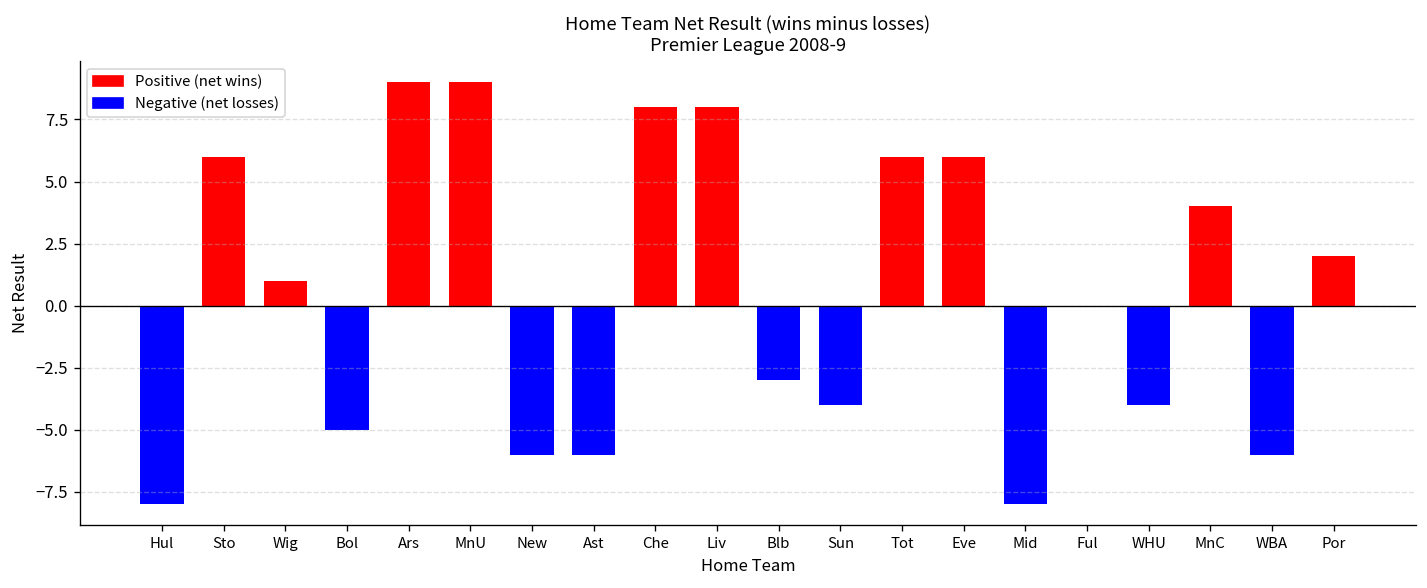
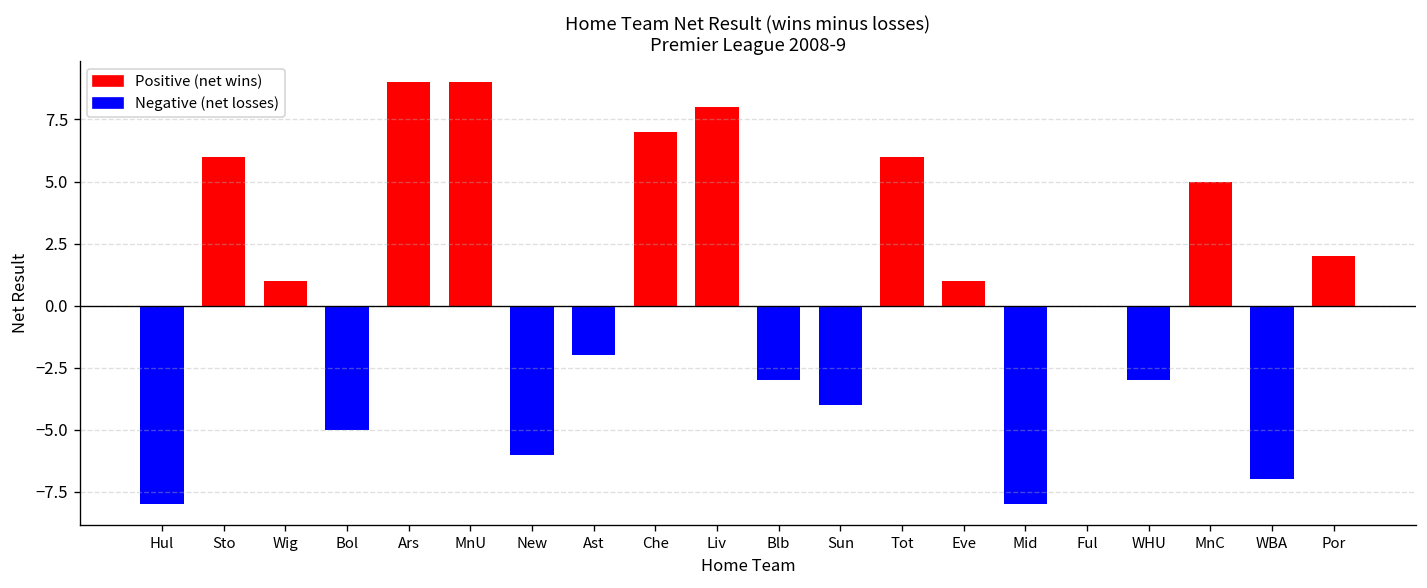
Ast: -6 -> -2
Che: 8 -> 7
Eve: 6 -> 1
WHU: -4 -> -3
MnC: 4 -> 5
WBA: -6 -> -7
